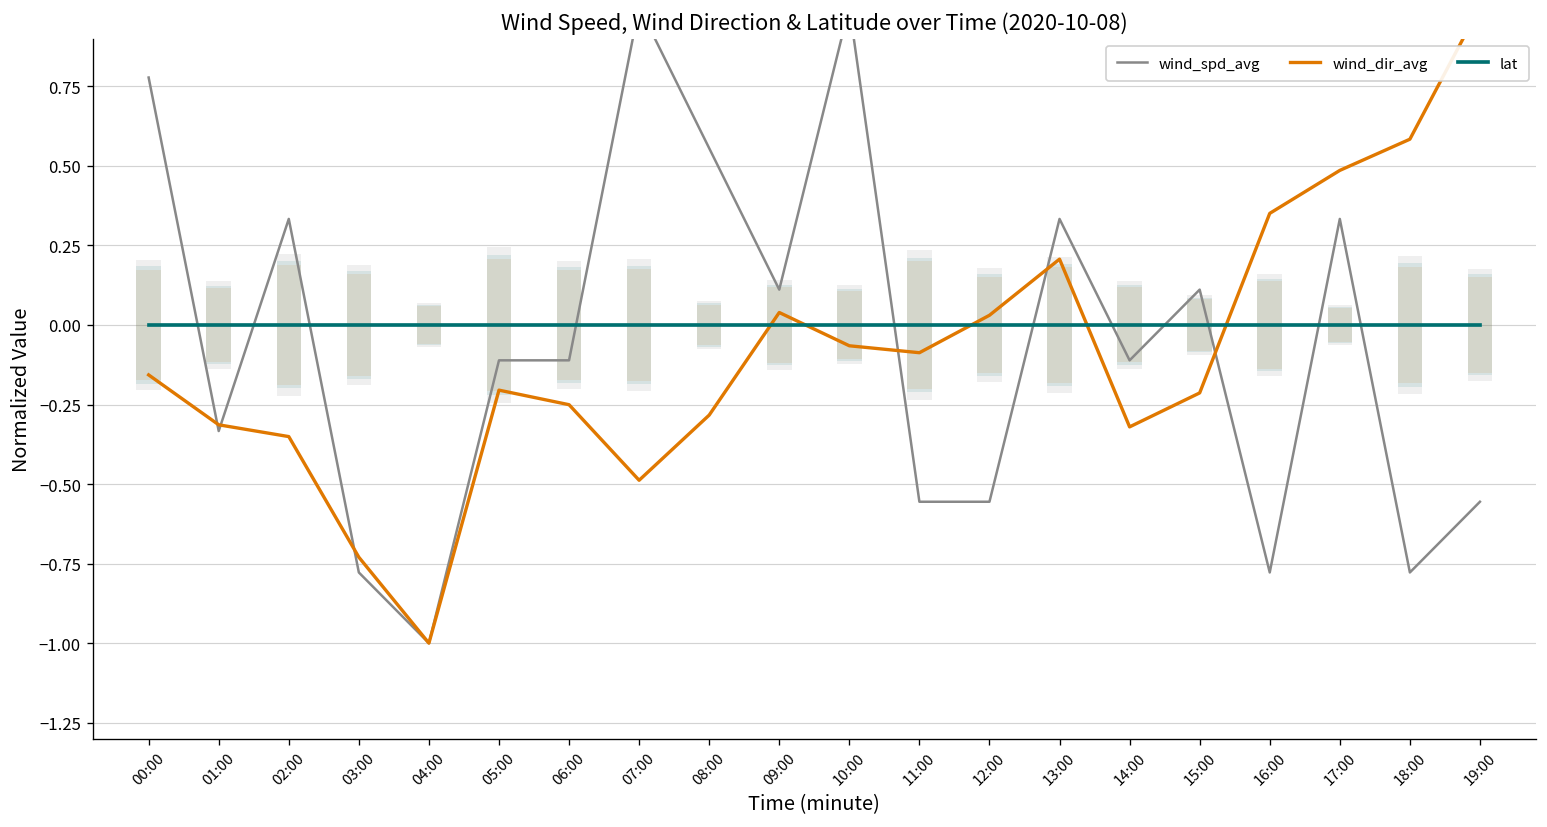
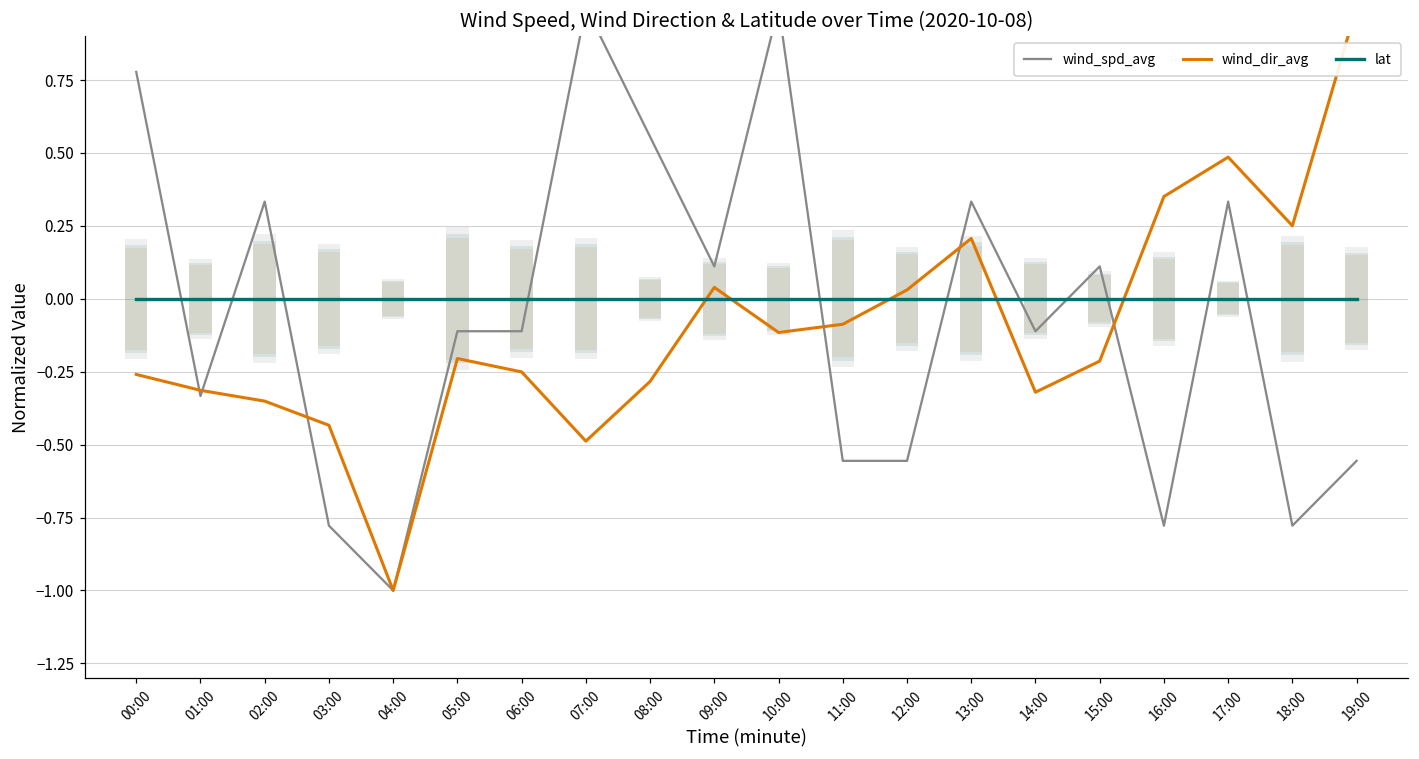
wind_dir_avg, 00:00: -0.16 -> -0.26
wind_dir_avg, 03:00: -0.73 -> -0.43
wind_dir_avg, 10:00: -0.07 -> -0.12
wind_dir_avg, 18:00: 0.58 -> 0.25
